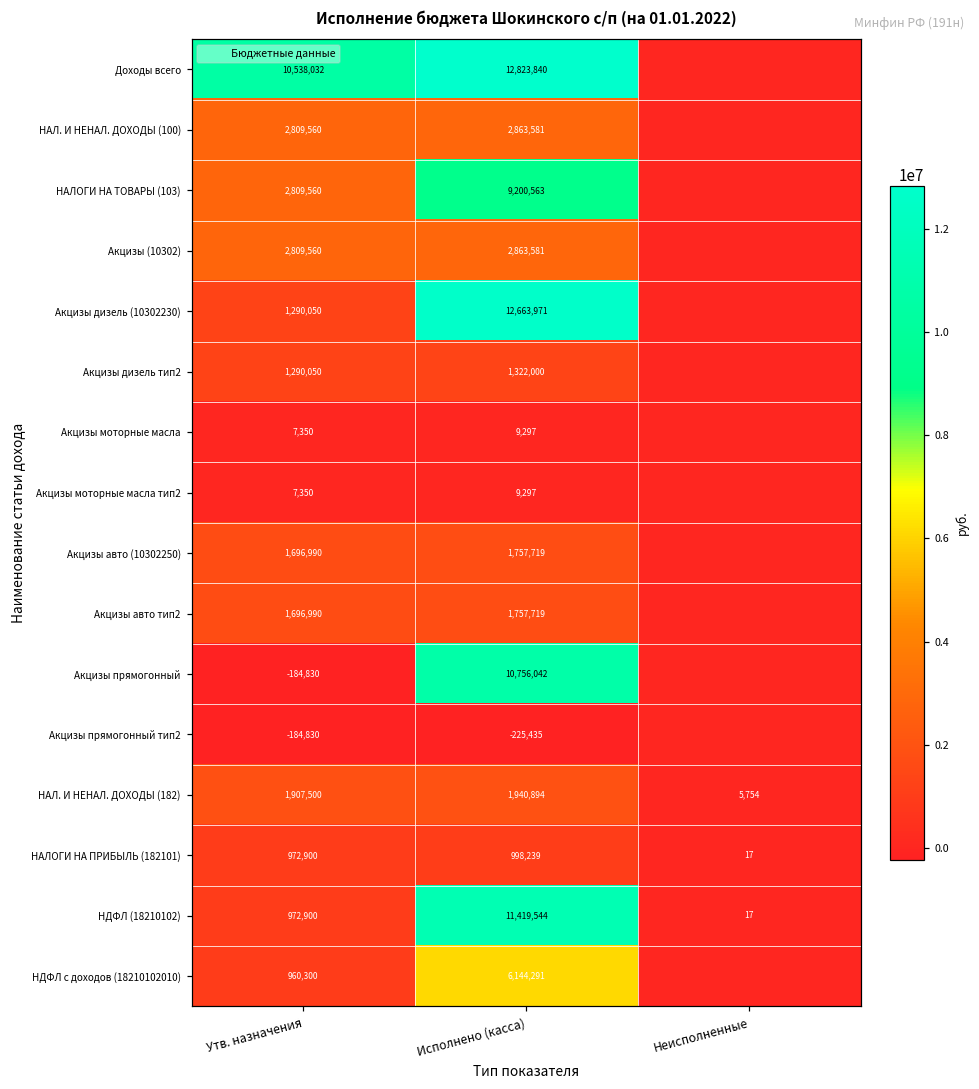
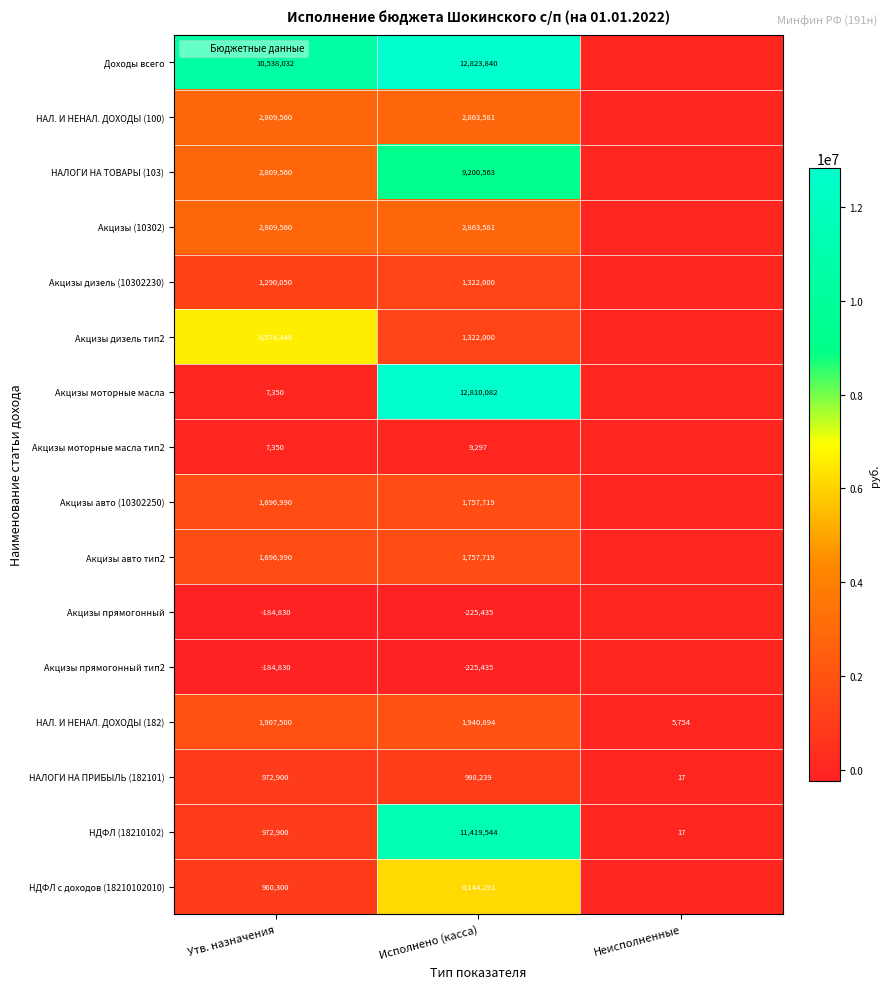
Акцизы дизель (10302230), Исполнено (касса): 12,663,971 -> 1,322,000
Акцизы дизель тип2, Утв. назначения: 1,290,050 -> 6,574,448
Акцизы моторные масла, Исполнено (касса): 9,297 -> 12,810,082
Акцизы прямогонный, Исполнено (касса): 10,756,042 -> -225,435
